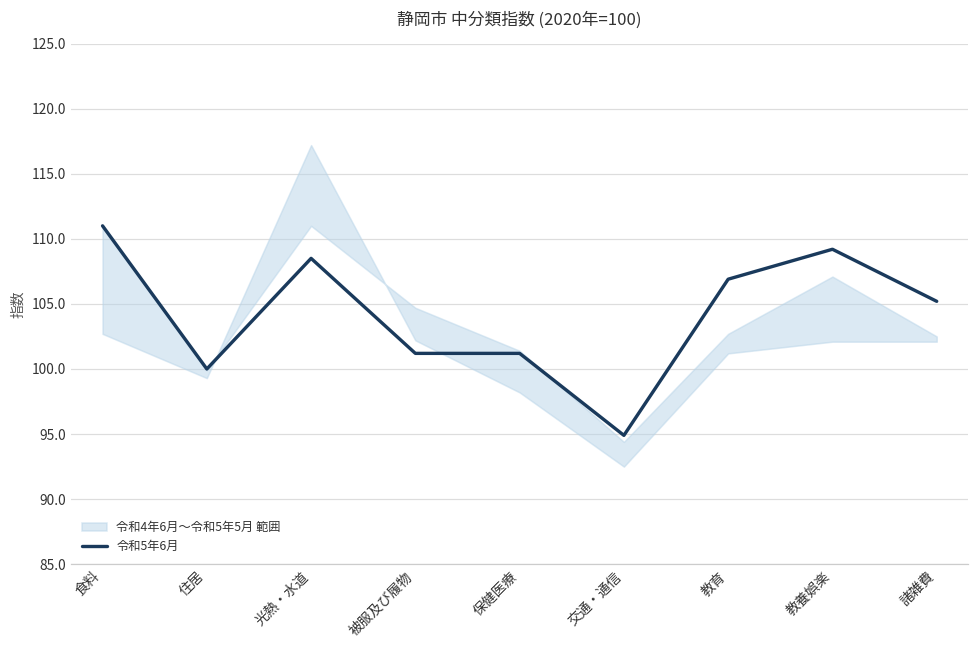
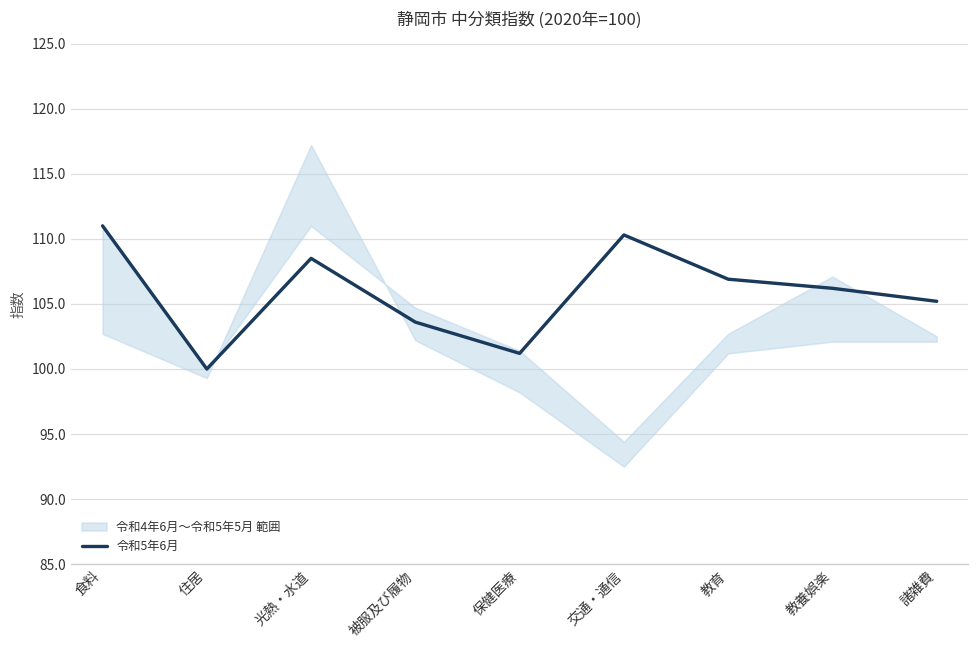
令和5年6月, 被服及び履物: 101.2 -> 103.6
令和5年6月, 交通・通信: 94.9 -> 110.3
令和5年6月, 教養娯楽: 109.2 -> 106.2
